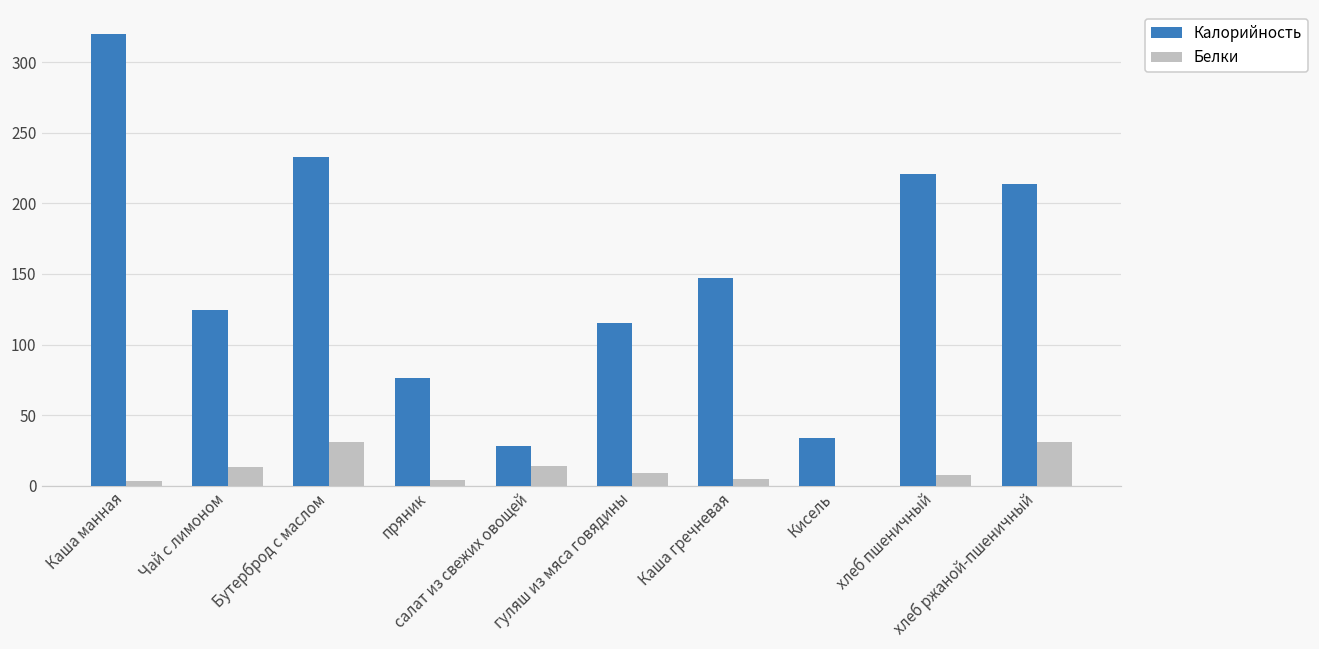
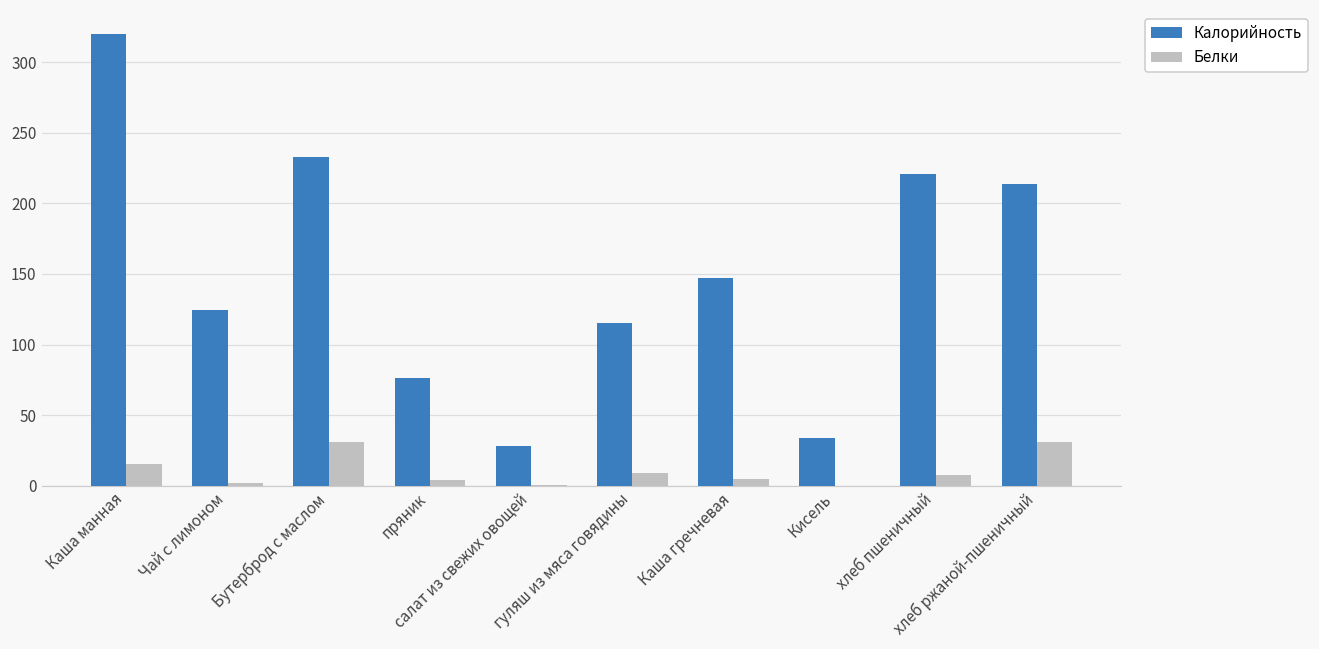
Белки, Каша манная: 3 -> 15
Белки, Чай с лимоном: 13 -> 2
Белки, салат из свежих овощей: 14 -> 0
